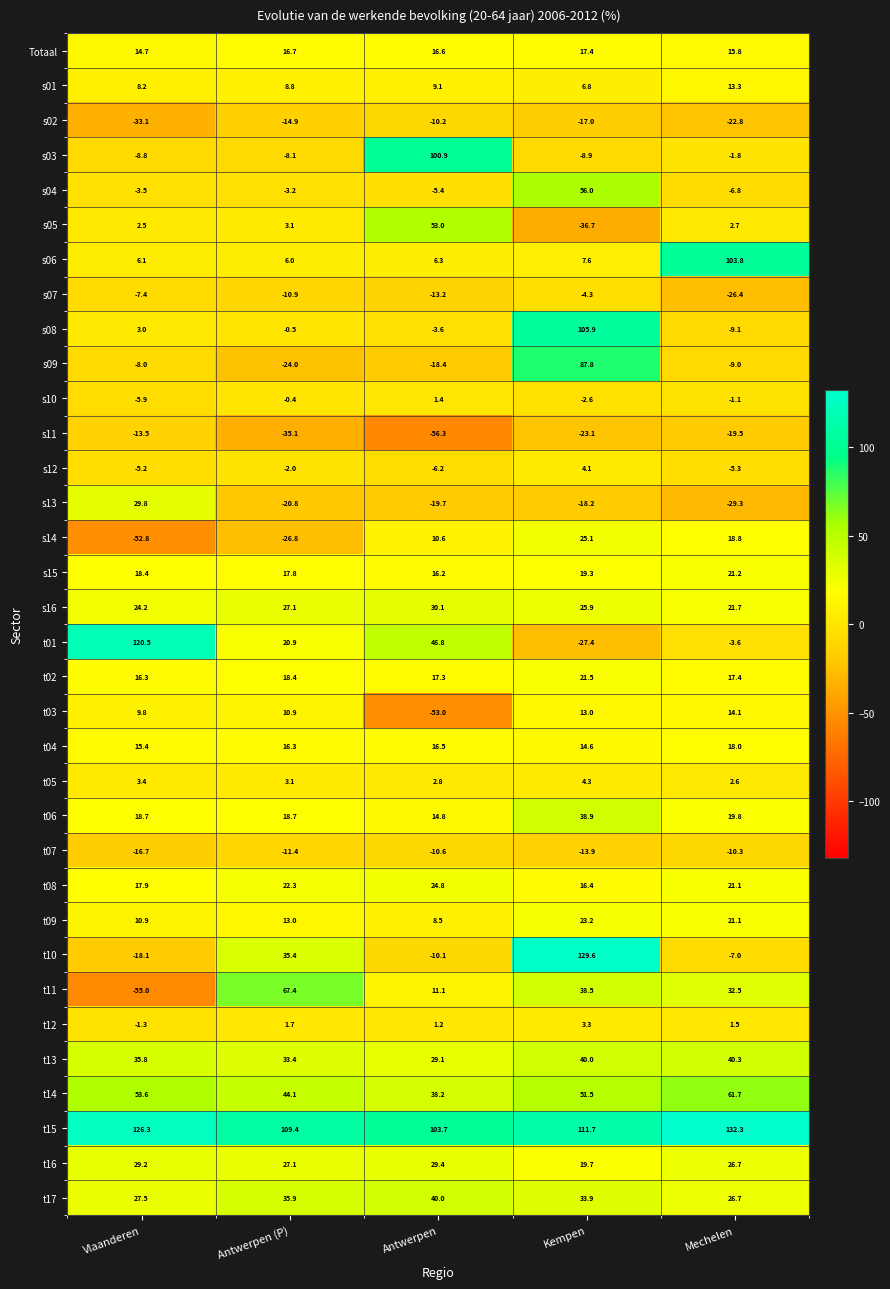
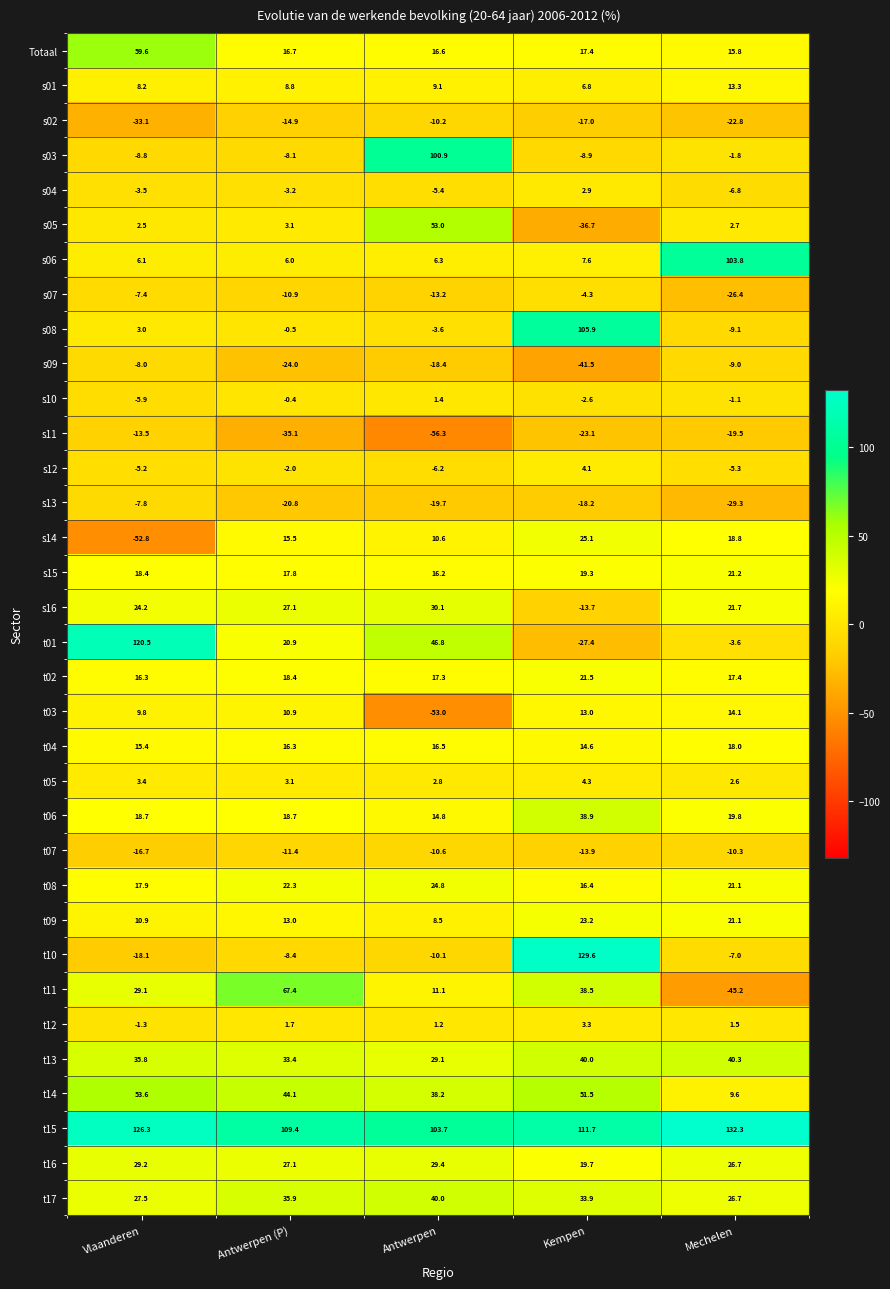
Totaal, Vlaanderen: 14.7 -> 59.6
s04, Kempen: 56.0 -> 2.9
s09, Kempen: 87.8 -> -41.5
s13, Vlaanderen: 29.8 -> -7.8
s14, Antwerpen (P): -26.8 -> 15.5
s16, Kempen: 25.9 -> -13.7
t10, Antwerpen (P): 35.4 -> -8.4
t11, Vlaanderen: -55.0 -> 29.1
t11, Mechelen: 32.5 -> -45.2
t14, Mechelen: 61.7 -> 9.6
